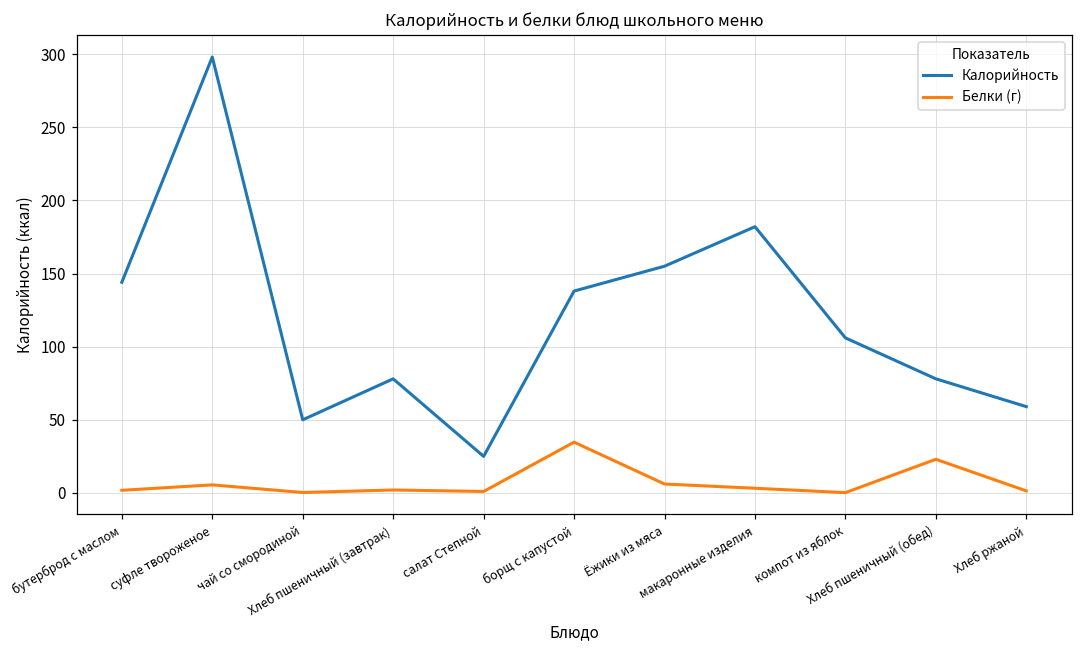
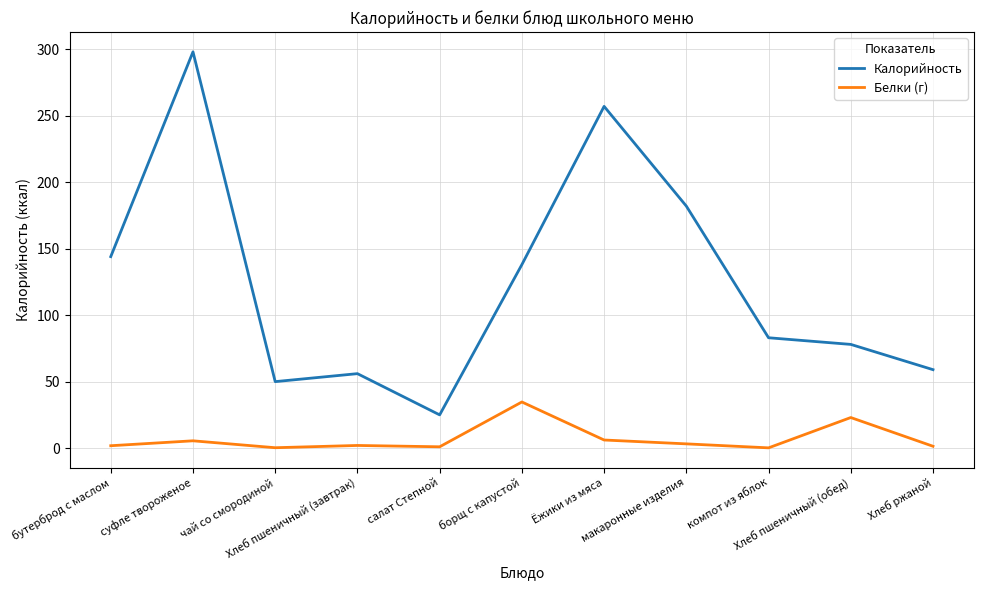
Калорийность, Хлеб пшеничный (завтрак): 78 -> 56
Калорийность, Ёжики из мяса: 155 -> 257
Калорийность, компот из яблок: 106 -> 83
